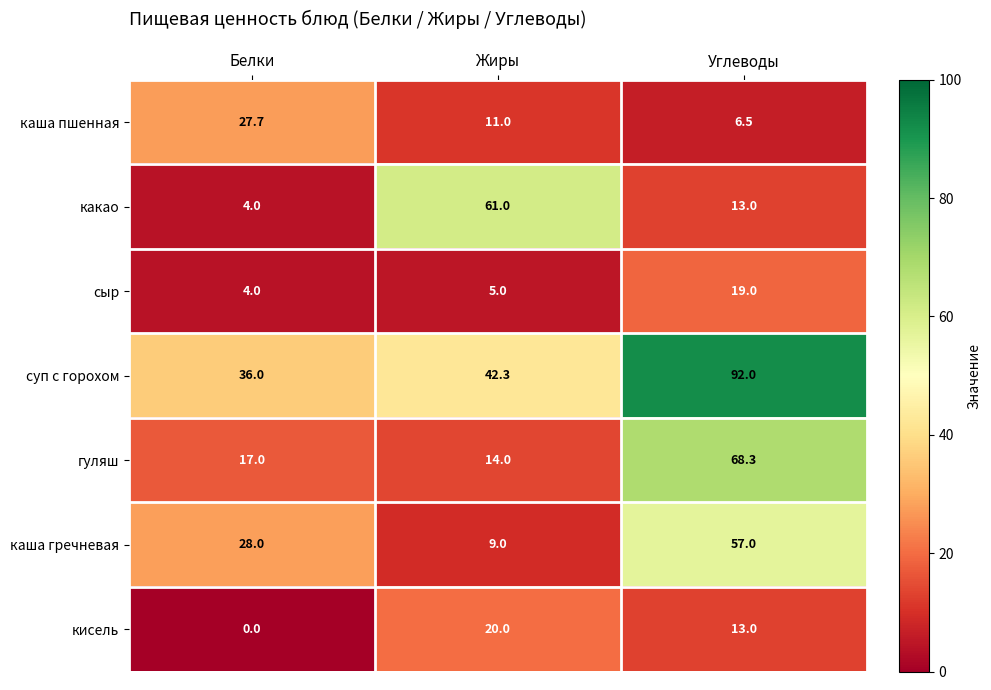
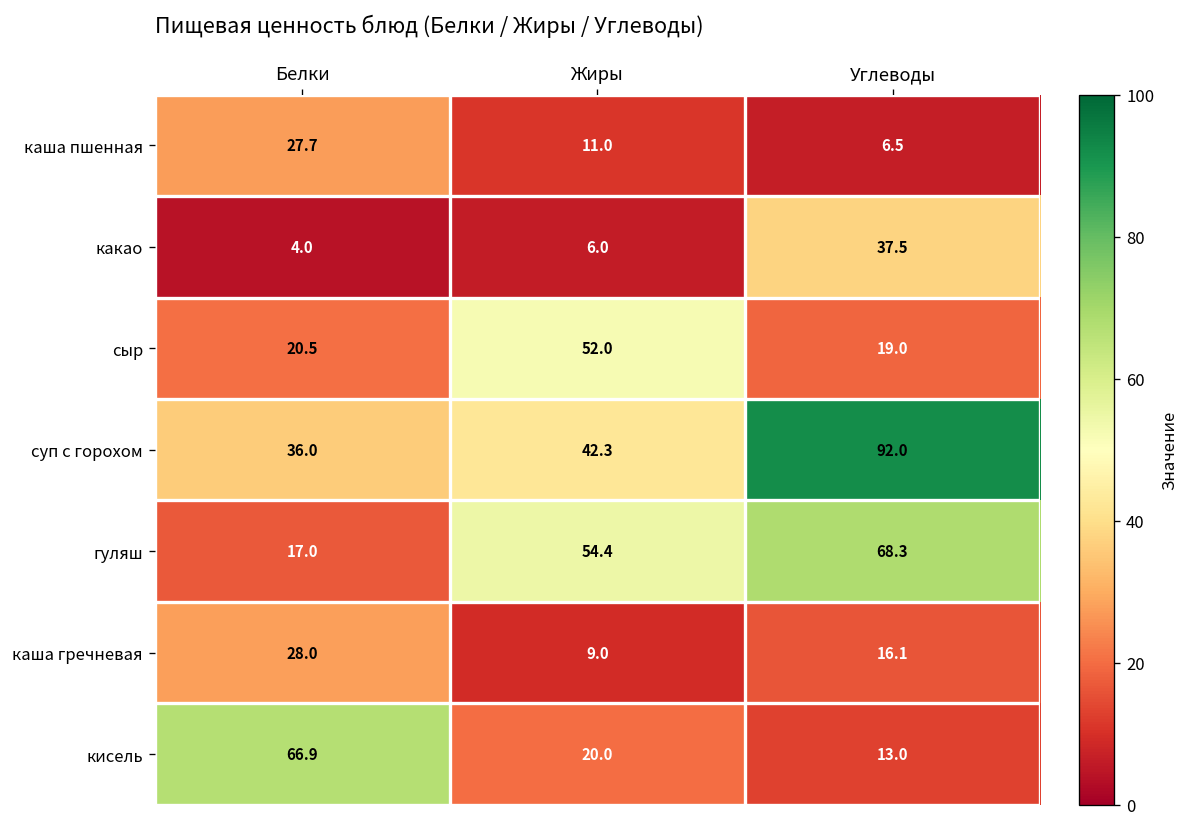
какао, Жиры: 61.0 -> 6.0
какао, Углеводы: 13.0 -> 37.5
сыр, Белки: 4.0 -> 20.5
сыр, Жиры: 5.0 -> 52.0
гуляш, Жиры: 14.0 -> 54.4
каша гречневая, Углеводы: 57.0 -> 16.1
кисель, Белки: 0.0 -> 66.9
